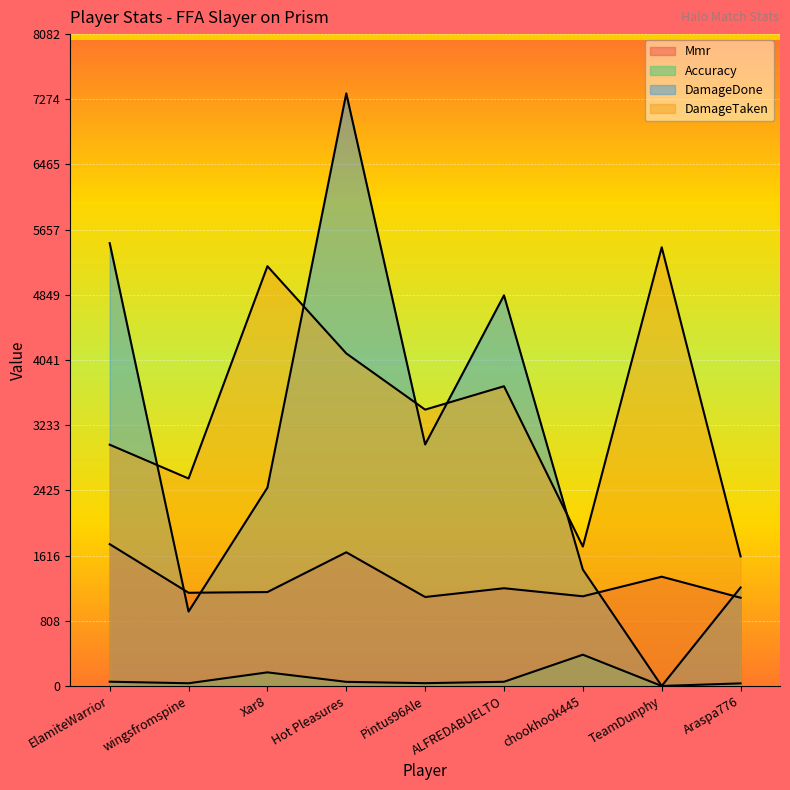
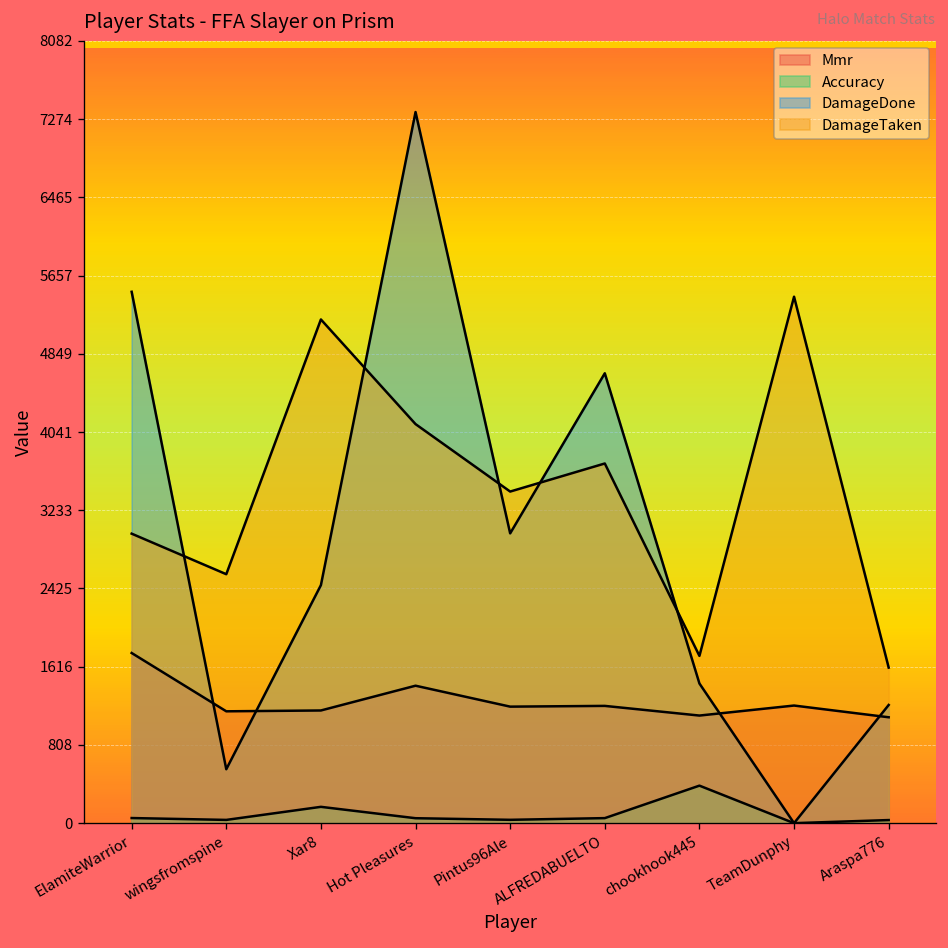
DamageDone, wingsfromspine: 900 -> 600
Mmr, Hot Pleasures: 1700 -> 1400
Mmr, Pintus96Ale: 1100 -> 1200
DamageDone, ALFREDABUELTO: 4800 -> 4600
Mmr, TeamDunphy: 1400 -> 1200
